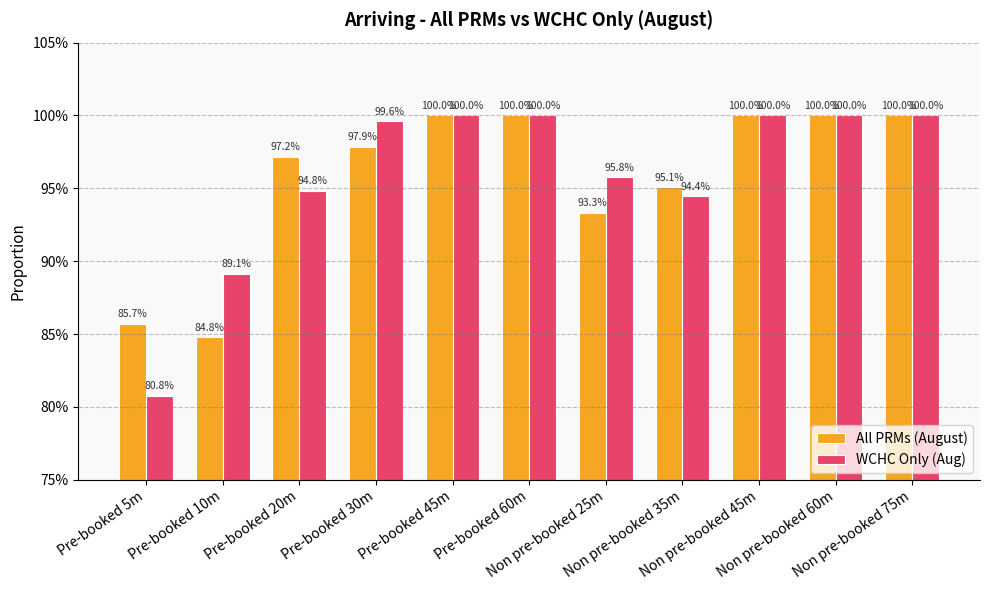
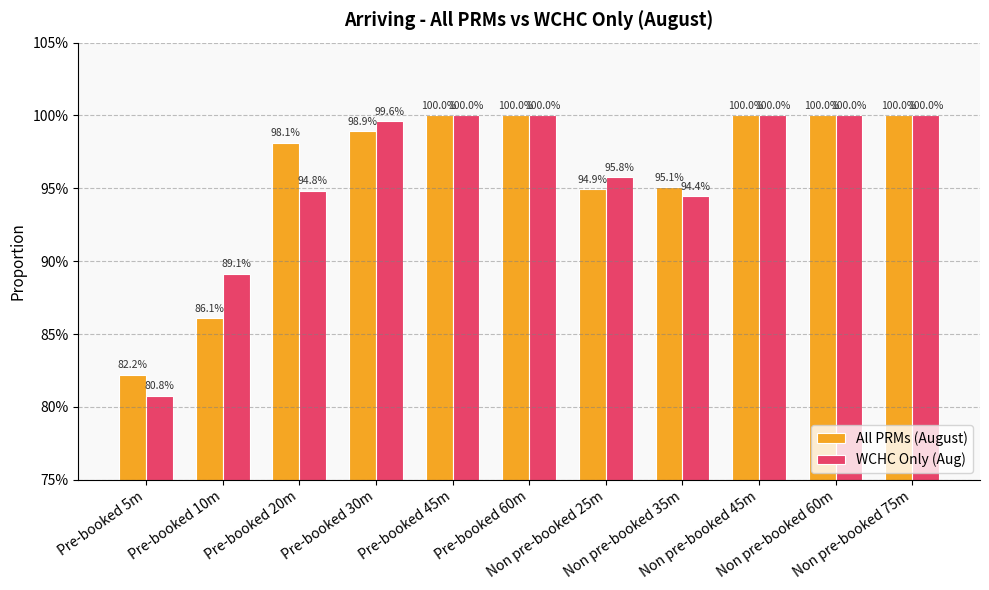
All PRMs (August), Pre-booked 5m: 85.7% -> 82.2%
All PRMs (August), Pre-booked 10m: 84.8% -> 86.1%
All PRMs (August), Pre-booked 20m: 97.2% -> 98.1%
All PRMs (August), Pre-booked 30m: 97.9% -> 98.9%
All PRMs (August), Non pre-booked 25m: 93.3% -> 94.9%
